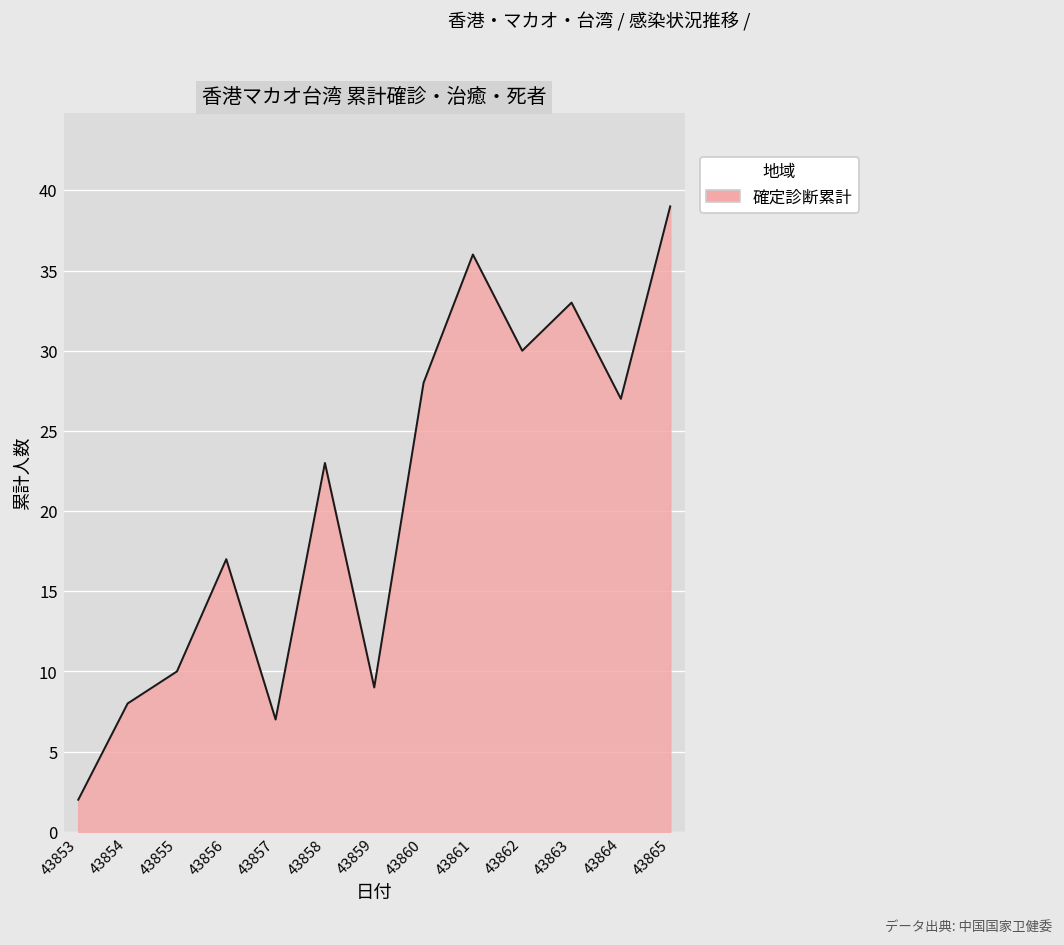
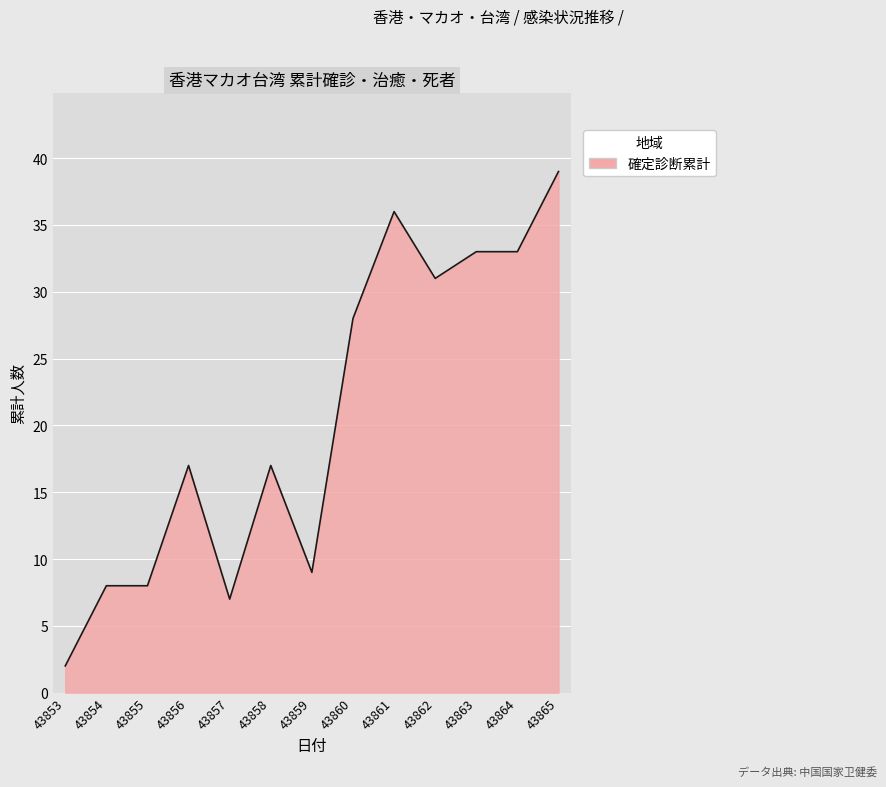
43855: 10 -> 8
43858: 23 -> 17
43862: 30 -> 31
43864: 27 -> 33
